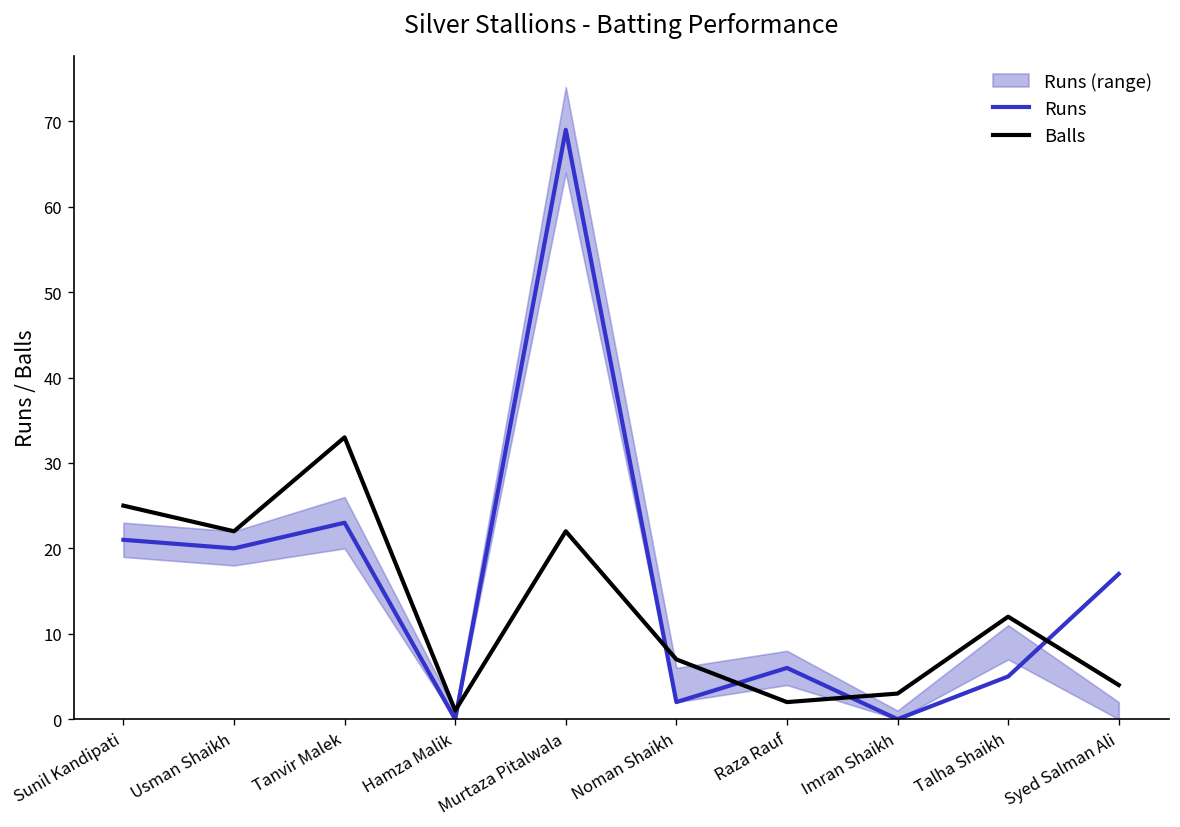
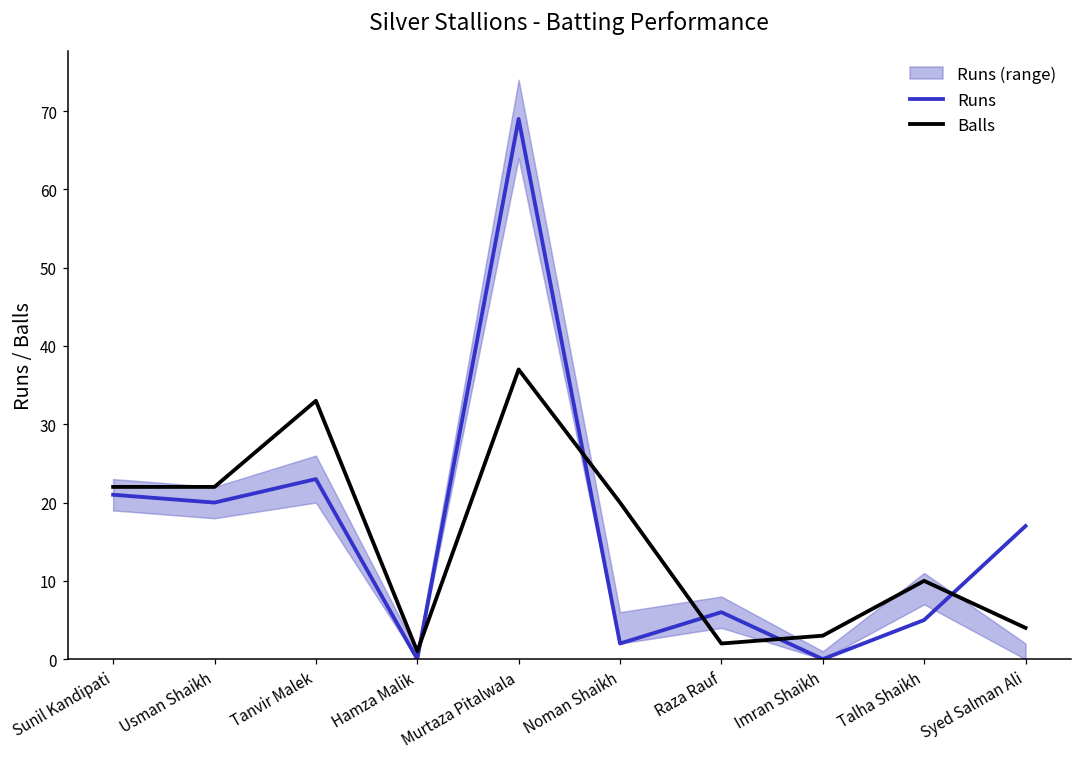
Balls, Sunil Kandipati: 25 -> 22
Balls, Murtaza Pitalwala: 22 -> 37
Balls, Noman Shaikh: 7 -> 20
Balls, Talha Shaikh: 12 -> 10
